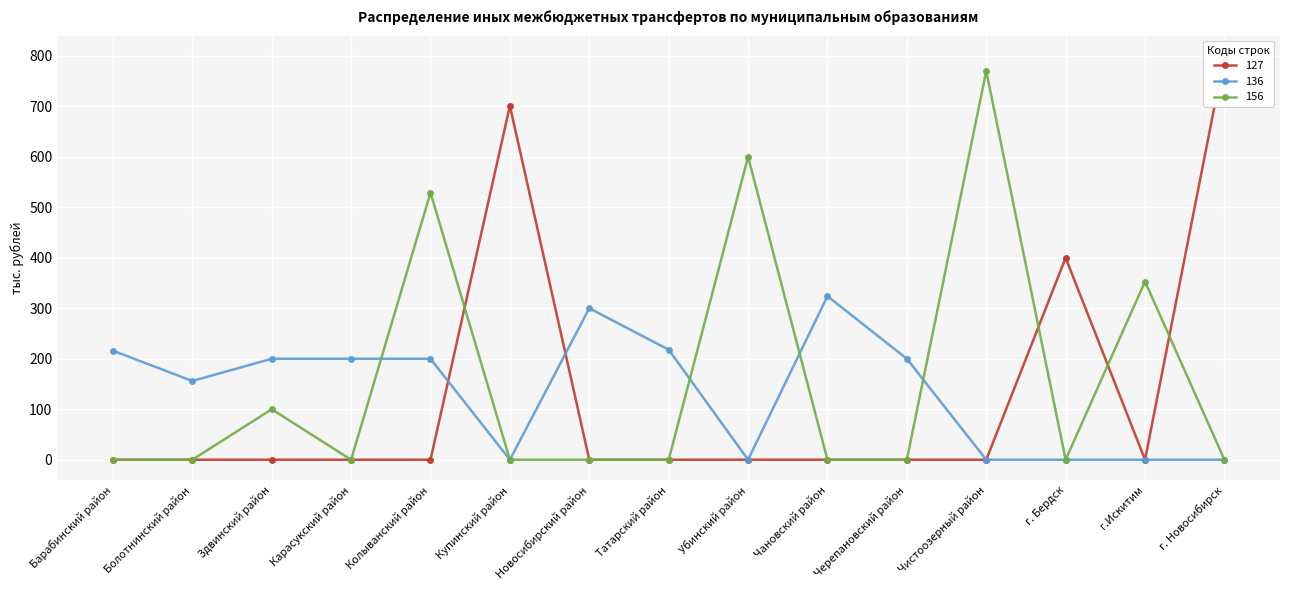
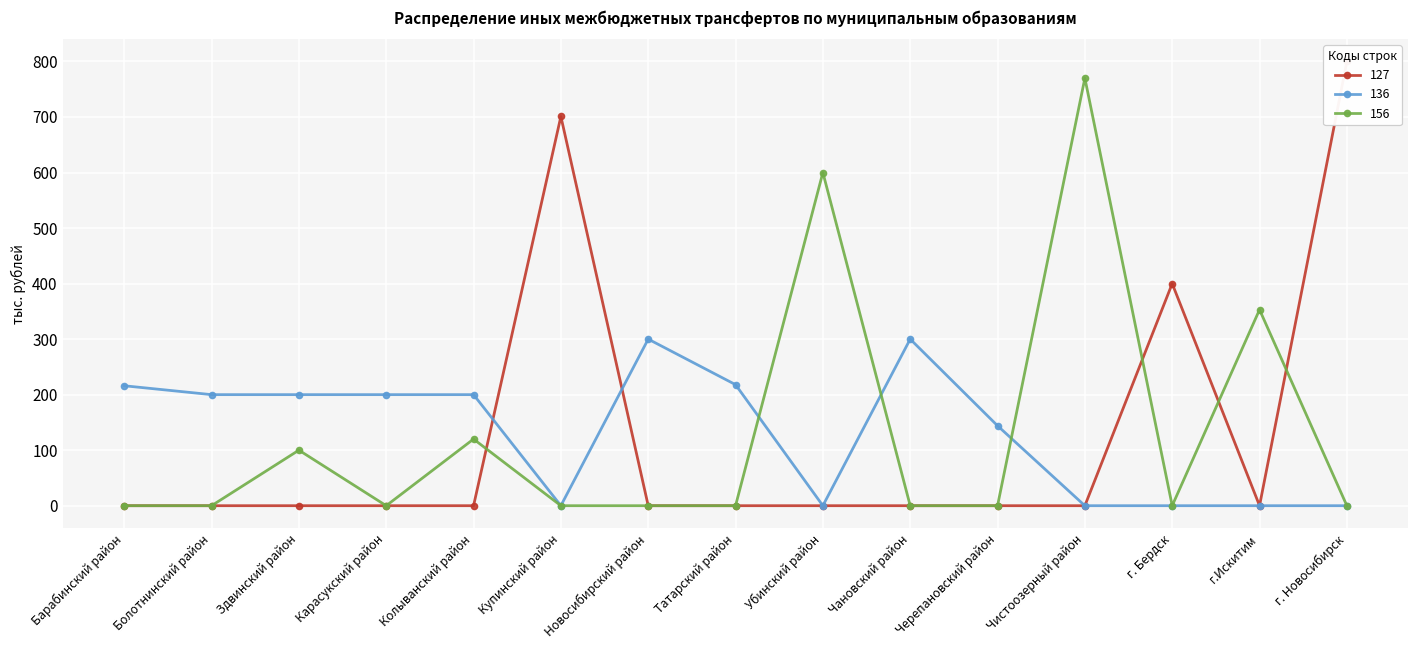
136, Болотнинский район: 160 -> 200
156, Колыванский район: 530 -> 120
136, Чановский район: 320 -> 300
136, Черепановский район: 200 -> 140
